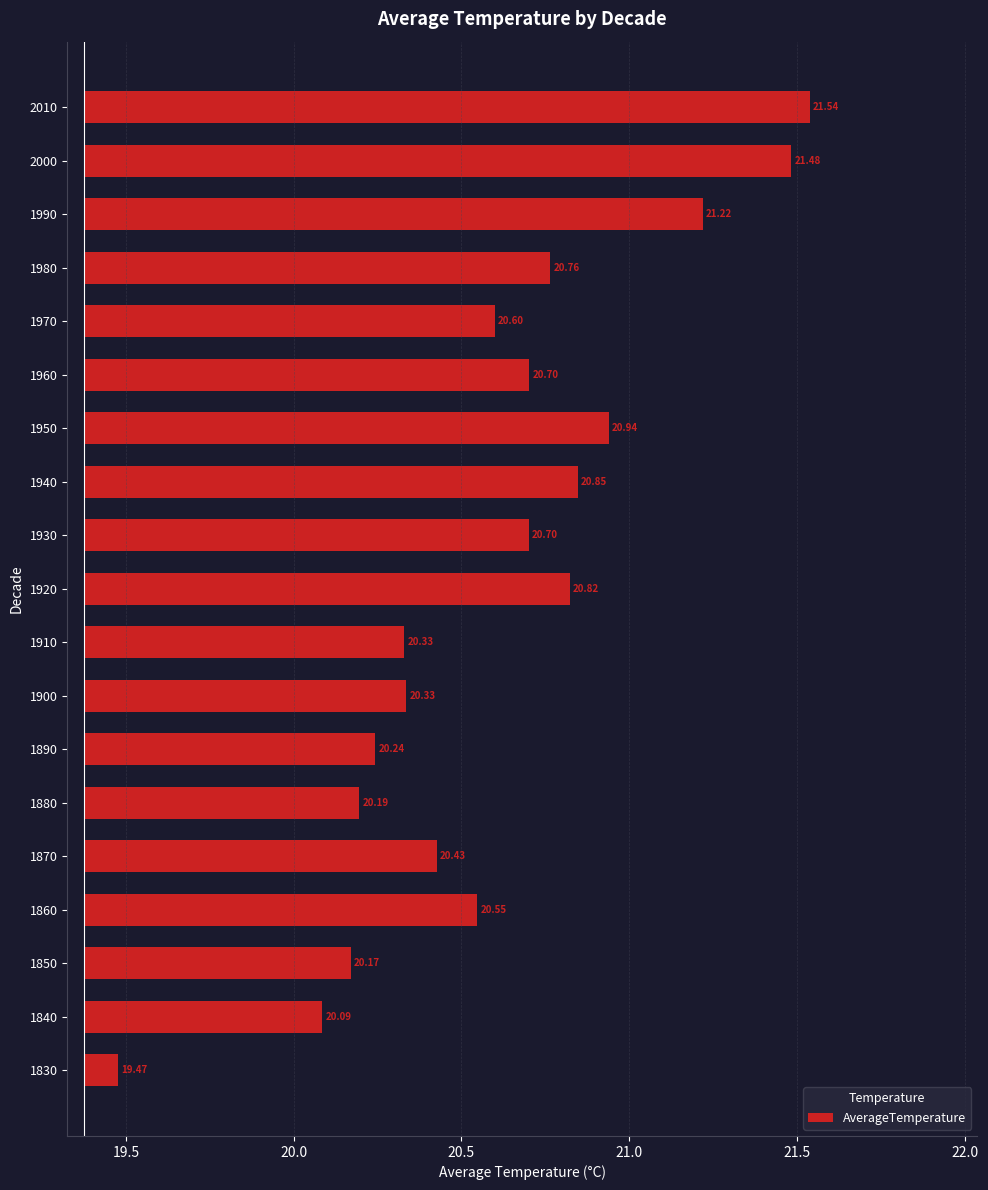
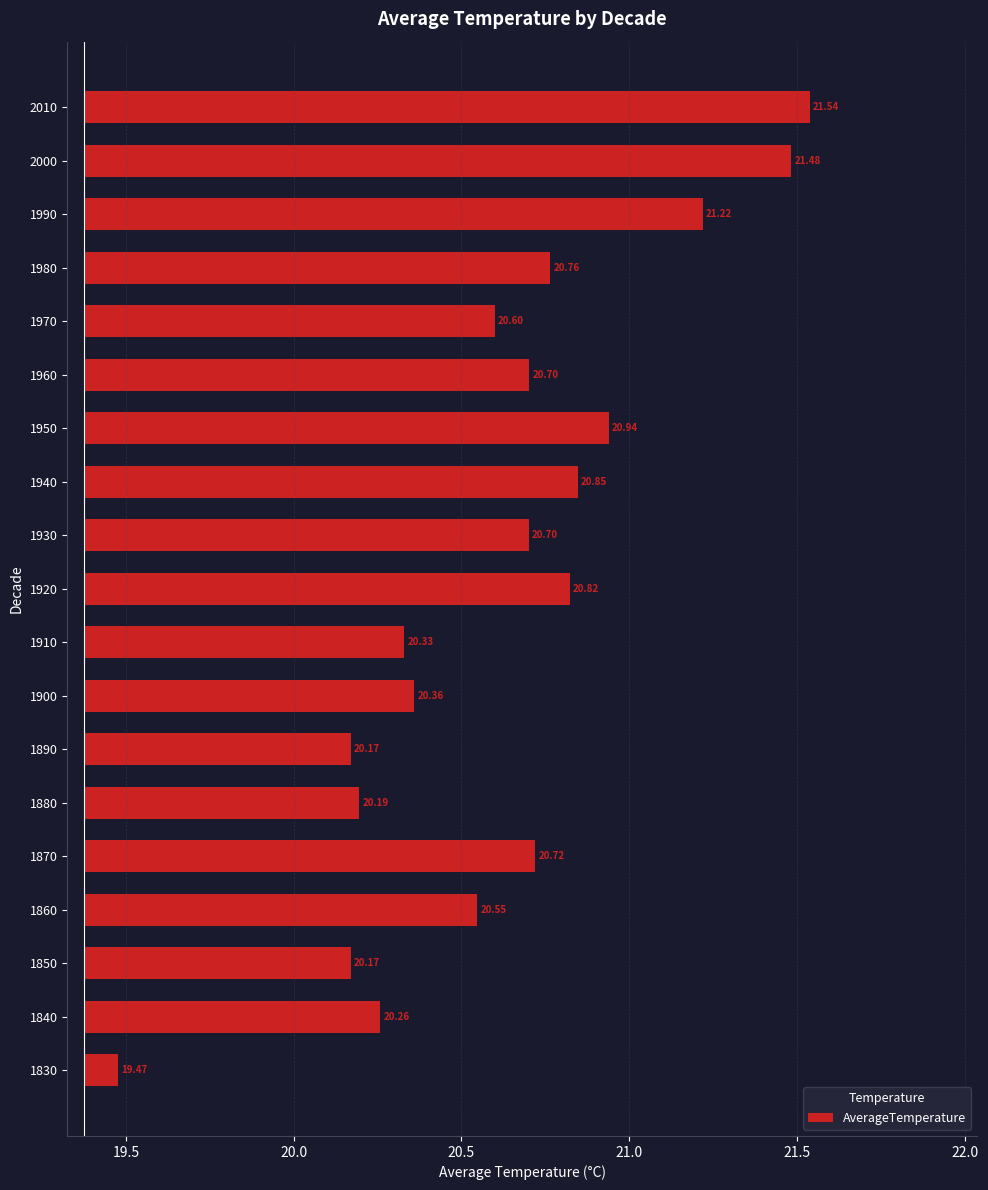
1900: 20.33 -> 20.36
1890: 20.24 -> 20.17
1870: 20.43 -> 20.72
1840: 20.09 -> 20.26
